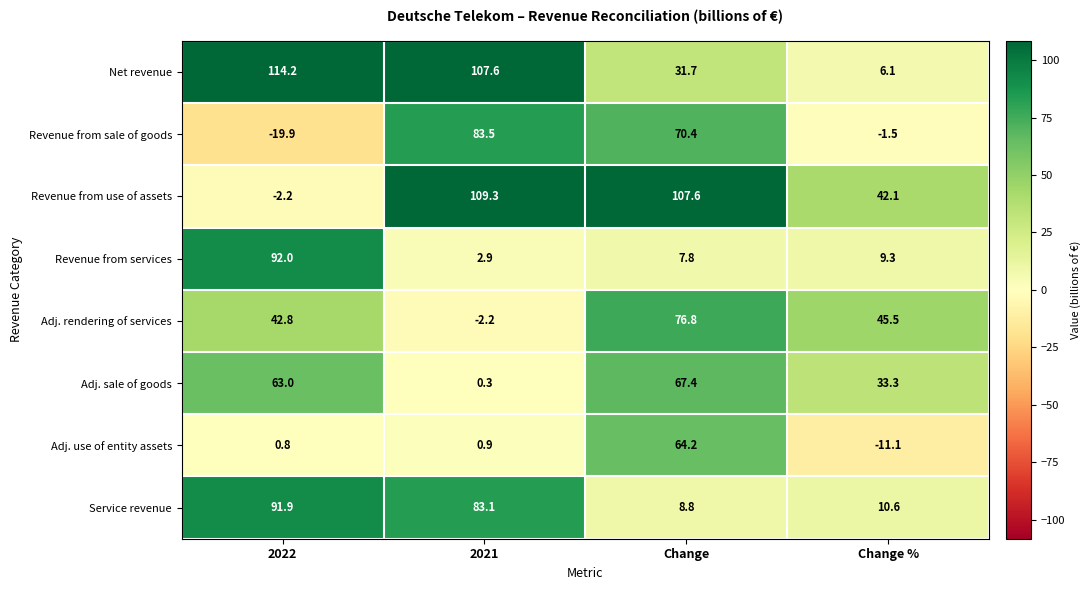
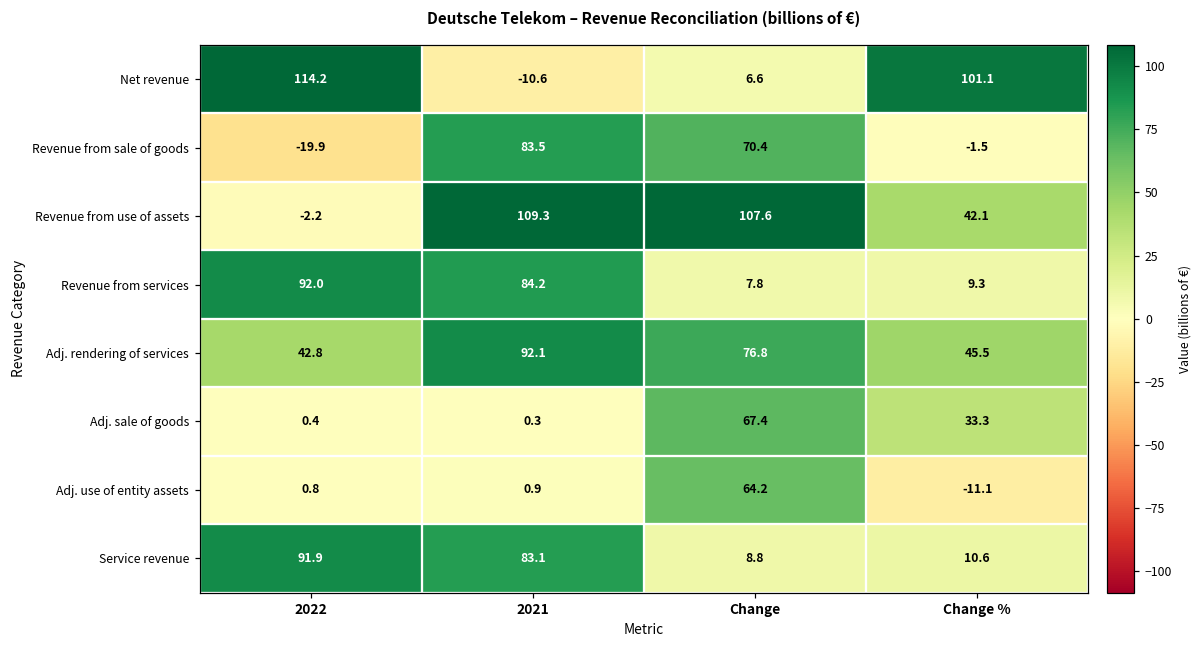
Net revenue, 2021: 107.6 -> -10.6
Net revenue, Change: 31.7 -> 6.6
Net revenue, Change %: 6.1 -> 101.1
Revenue from services, 2021: 2.9 -> 84.2
Adj. rendering of services, 2021: -2.2 -> 92.1
Adj. sale of goods, 2022: 63.0 -> 0.4
